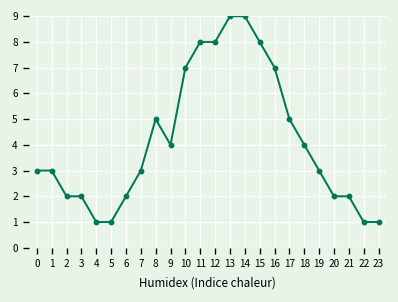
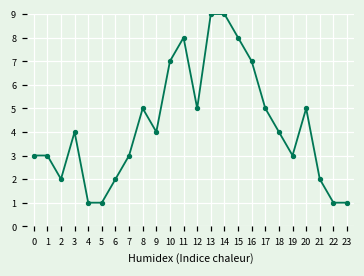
3: 2 -> 4
12: 8 -> 5
20: 2 -> 5
